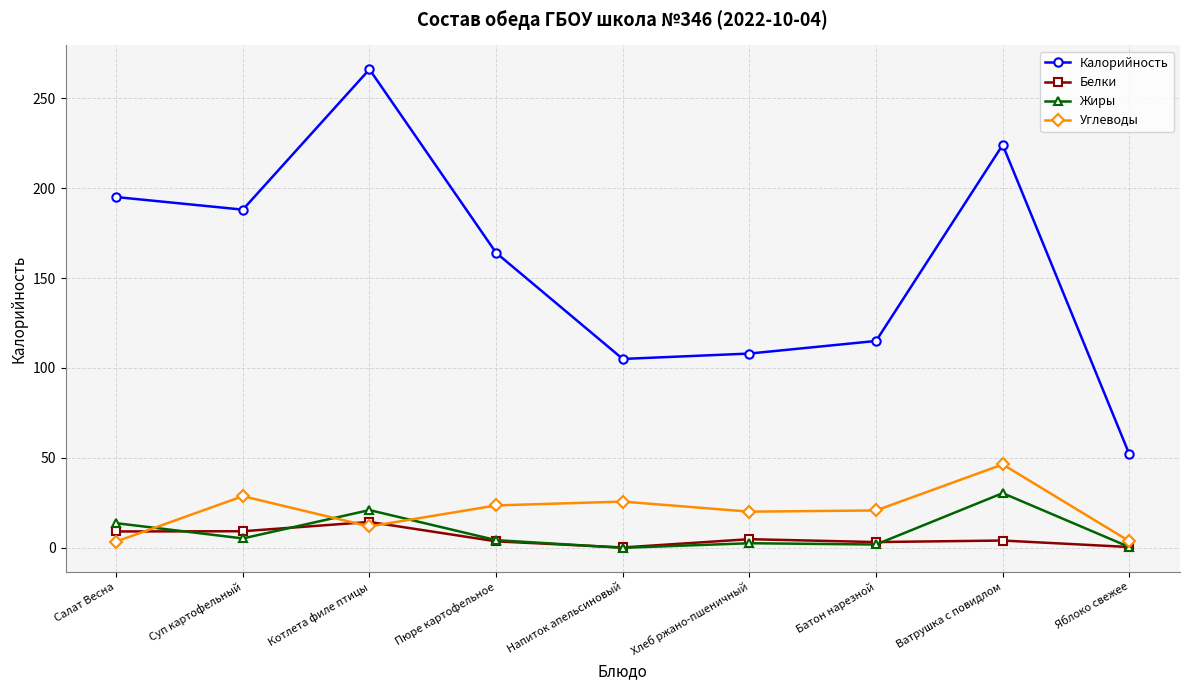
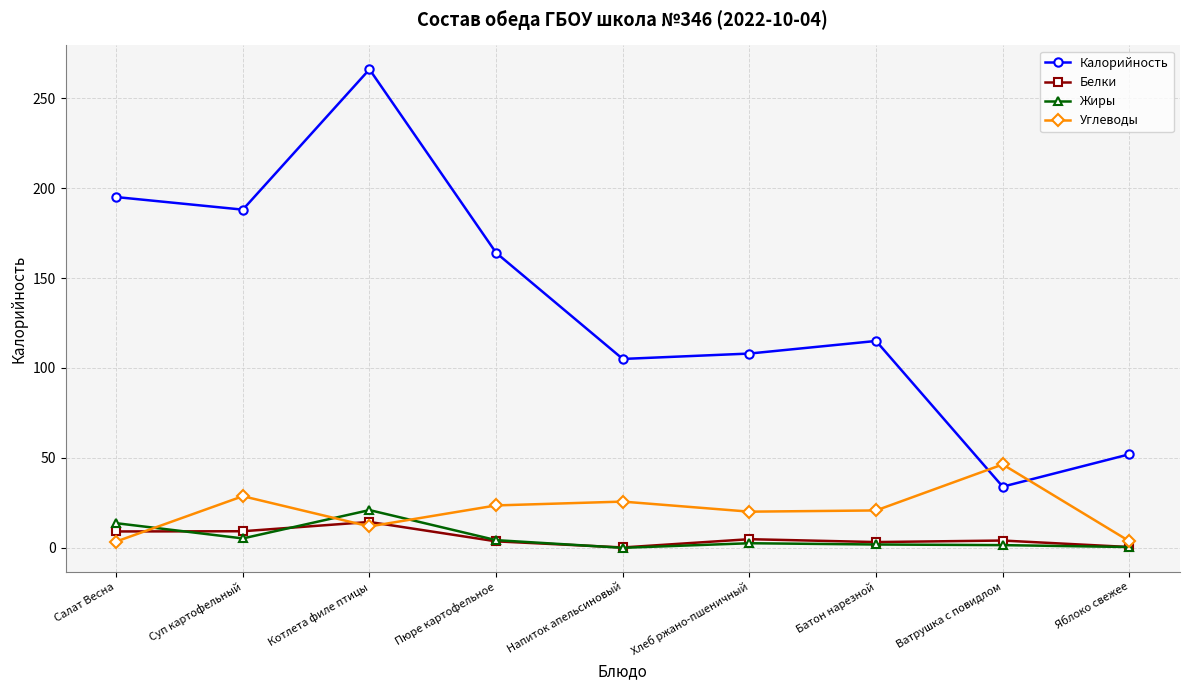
Калорийность, Ватрушка с повидлом: 224 -> 34
Жиры, Ватрушка с повидлом: 30 -> 2
